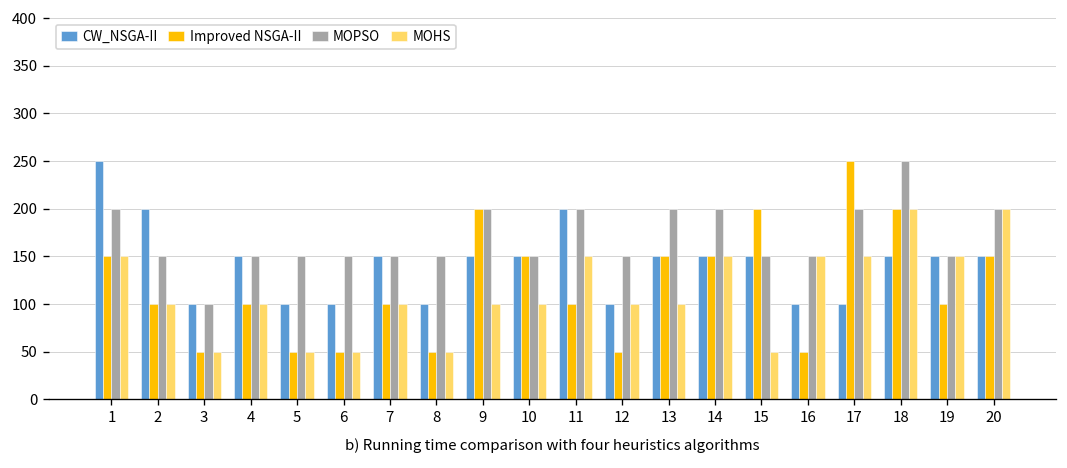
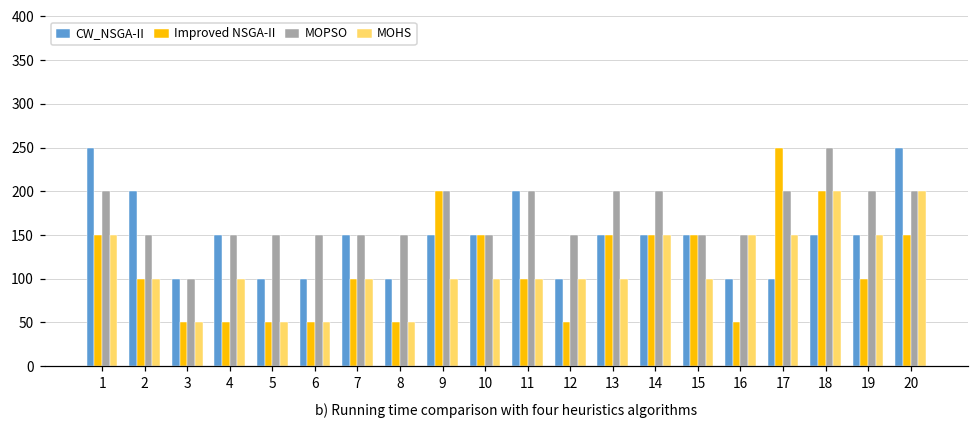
Improved NSGA-II, 4: 100 -> 50
MOHS, 11: 150 -> 100
Improved NSGA-II, 15: 200 -> 150
MOHS, 15: 50 -> 100
MOPSO, 19: 150 -> 200
CW_NSGA-II, 20: 150 -> 250
